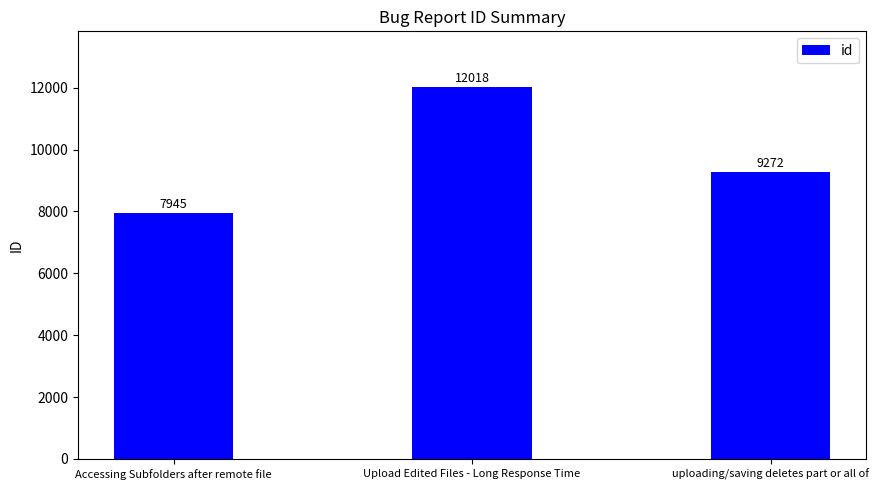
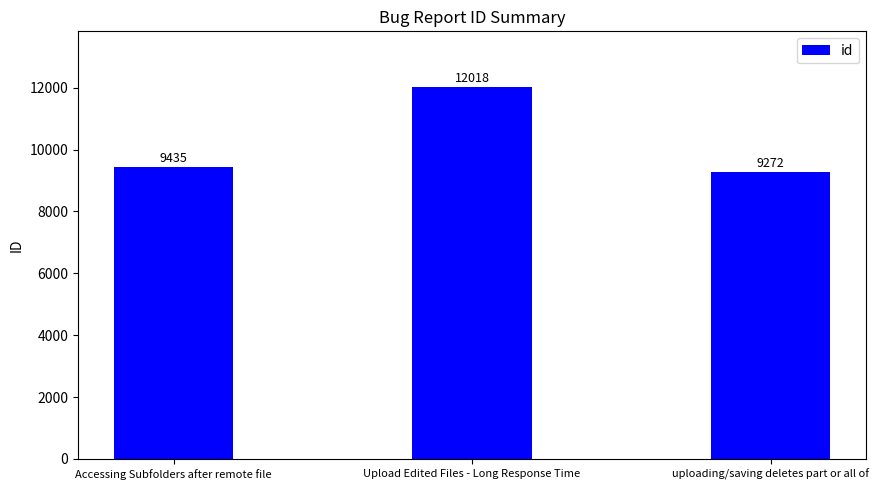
Accessing Subfolders after remote file: 7945 -> 9435
